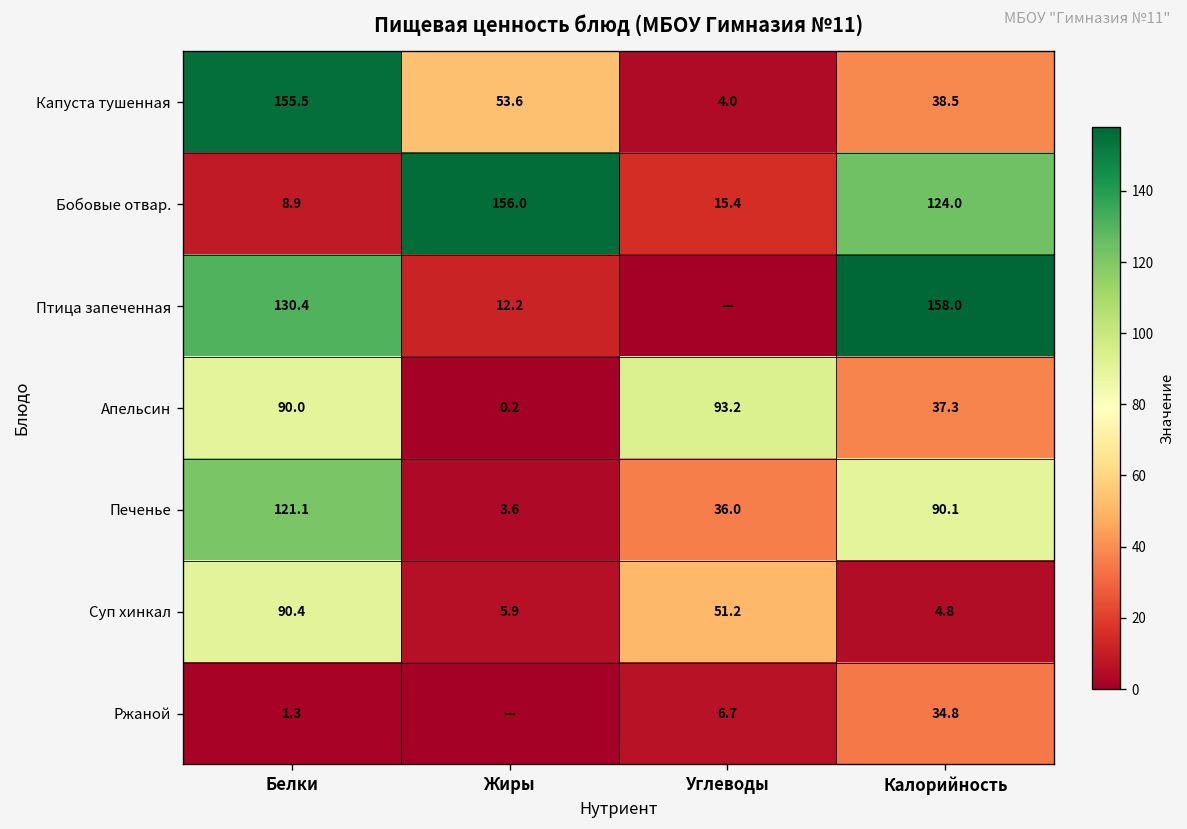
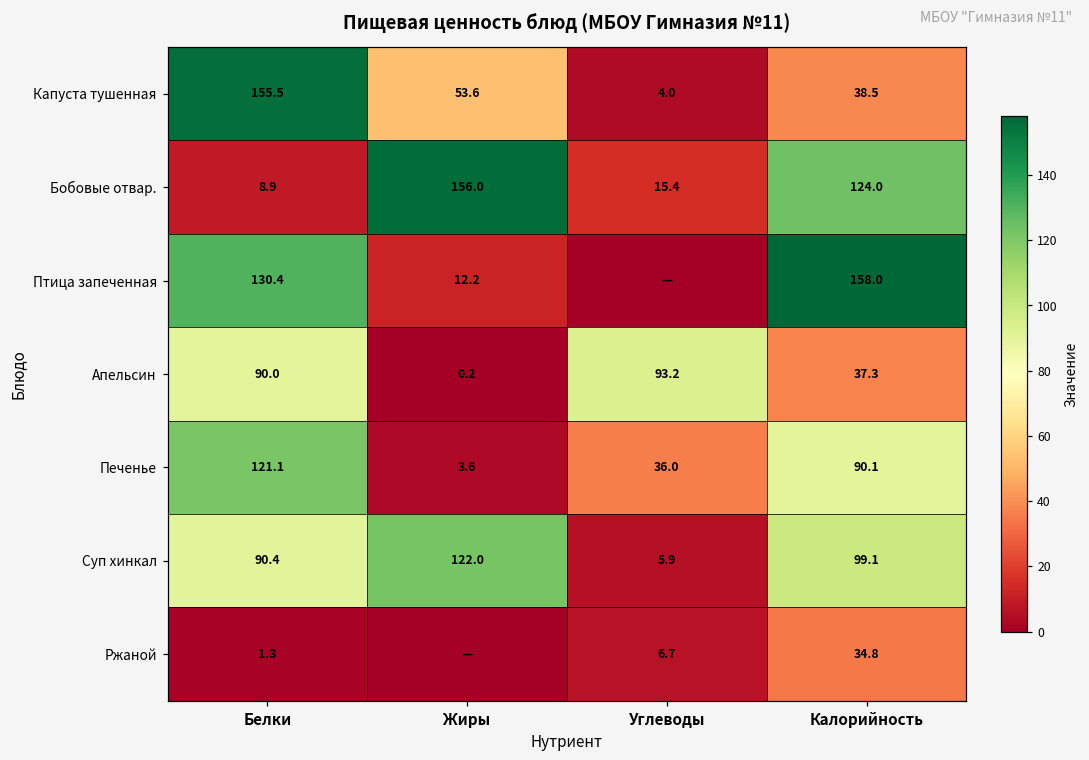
Суп хинкал, Жиры: 5.9 -> 122.0
Суп хинкал, Углеводы: 51.2 -> 5.9
Суп хинкал, Калорийность: 4.8 -> 99.1
